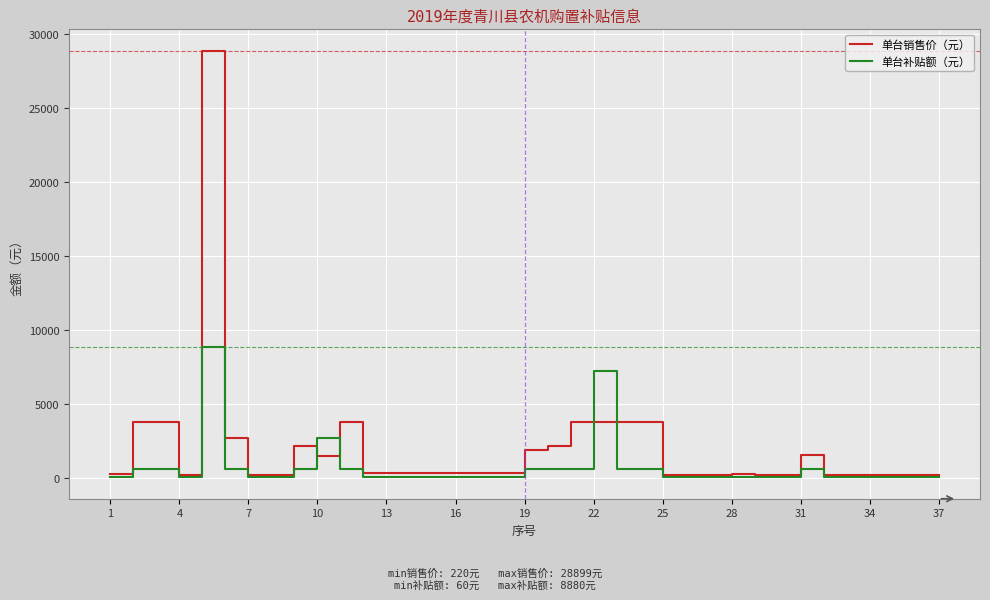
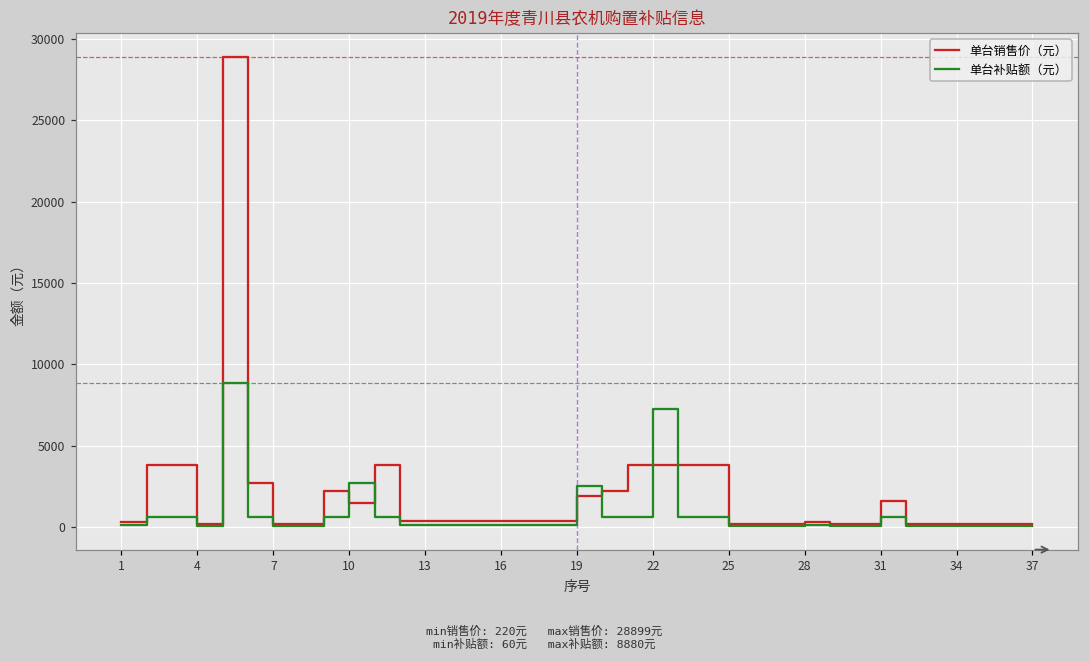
单台补贴额（元）, 19: 700 -> 2500
